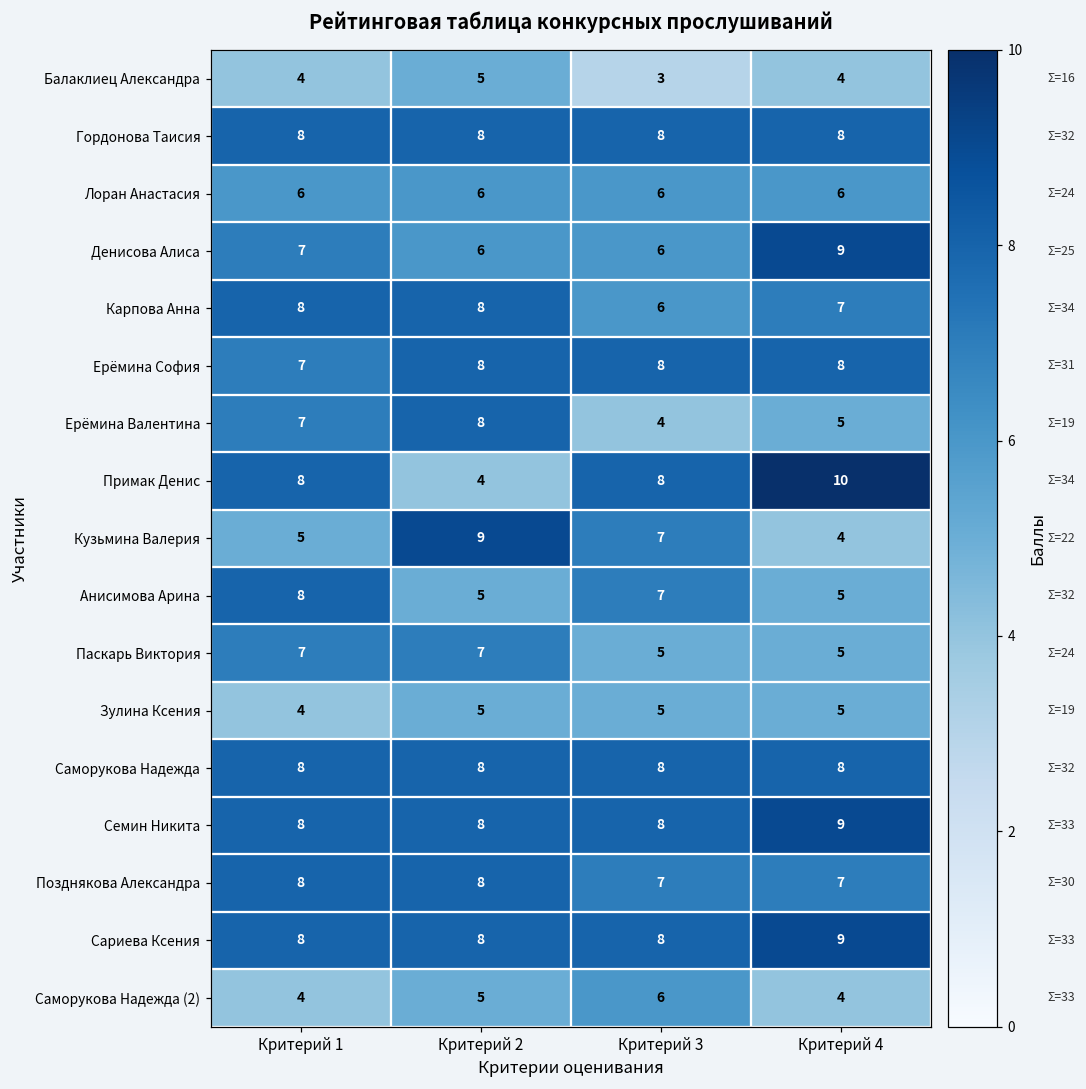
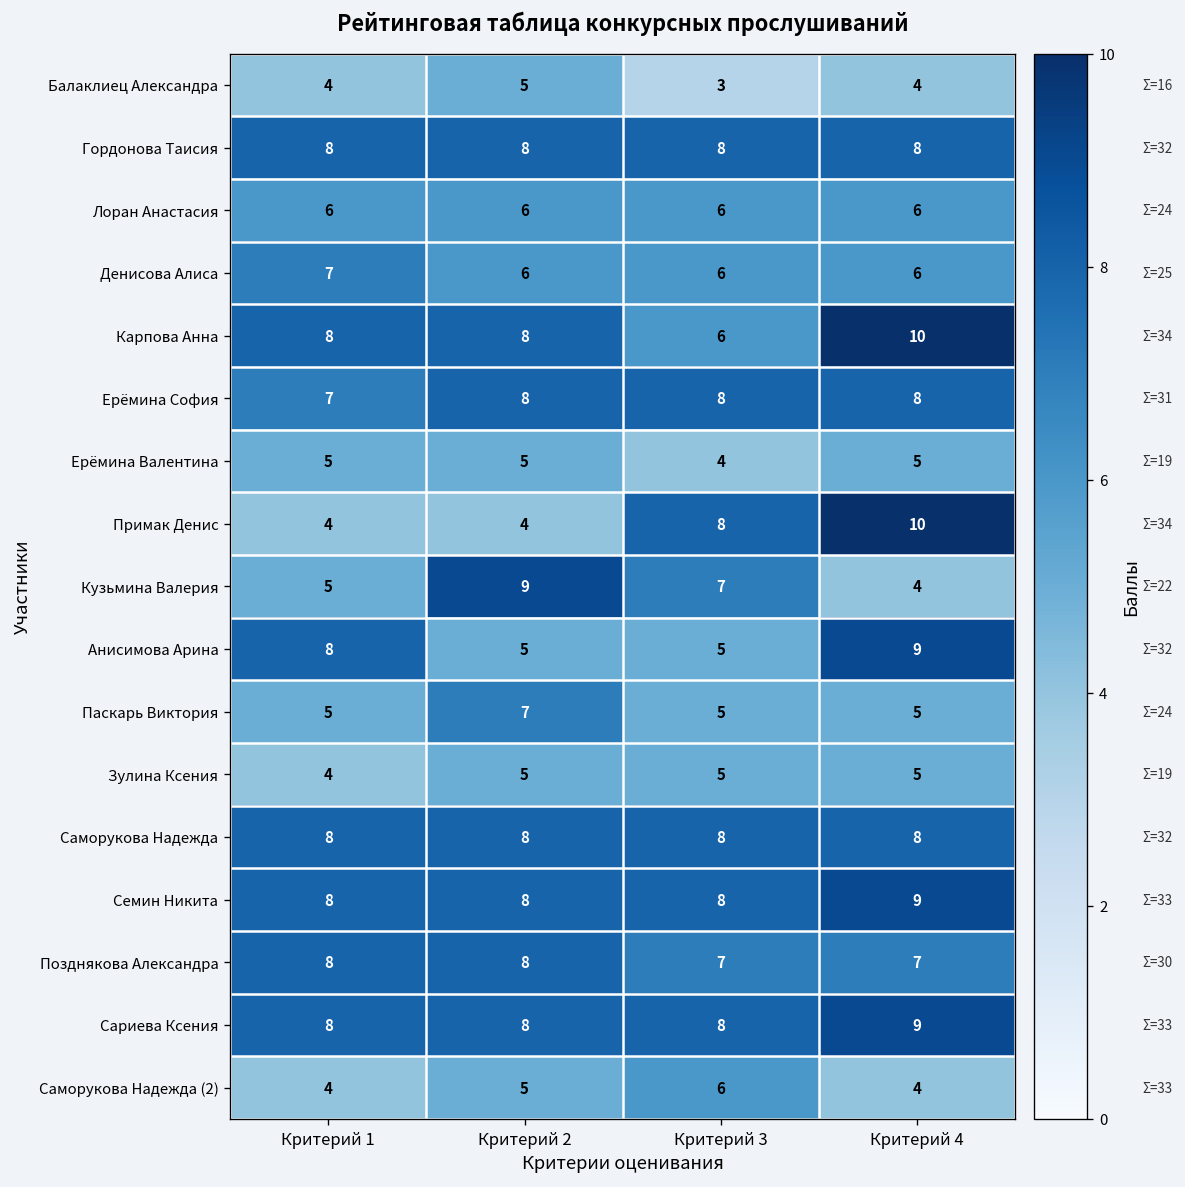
Денисова Алиса, Критерий 4: 9 -> 6
Карпова Анна, Критерий 4: 7 -> 10
Ерёмина Валентина, Критерий 1: 7 -> 5
Ерёмина Валентина, Критерий 2: 8 -> 5
Примак Денис, Критерий 1: 8 -> 4
Анисимова Арина, Критерий 3: 7 -> 5
Анисимова Арина, Критерий 4: 5 -> 9
Паскарь Виктория, Критерий 1: 7 -> 5
